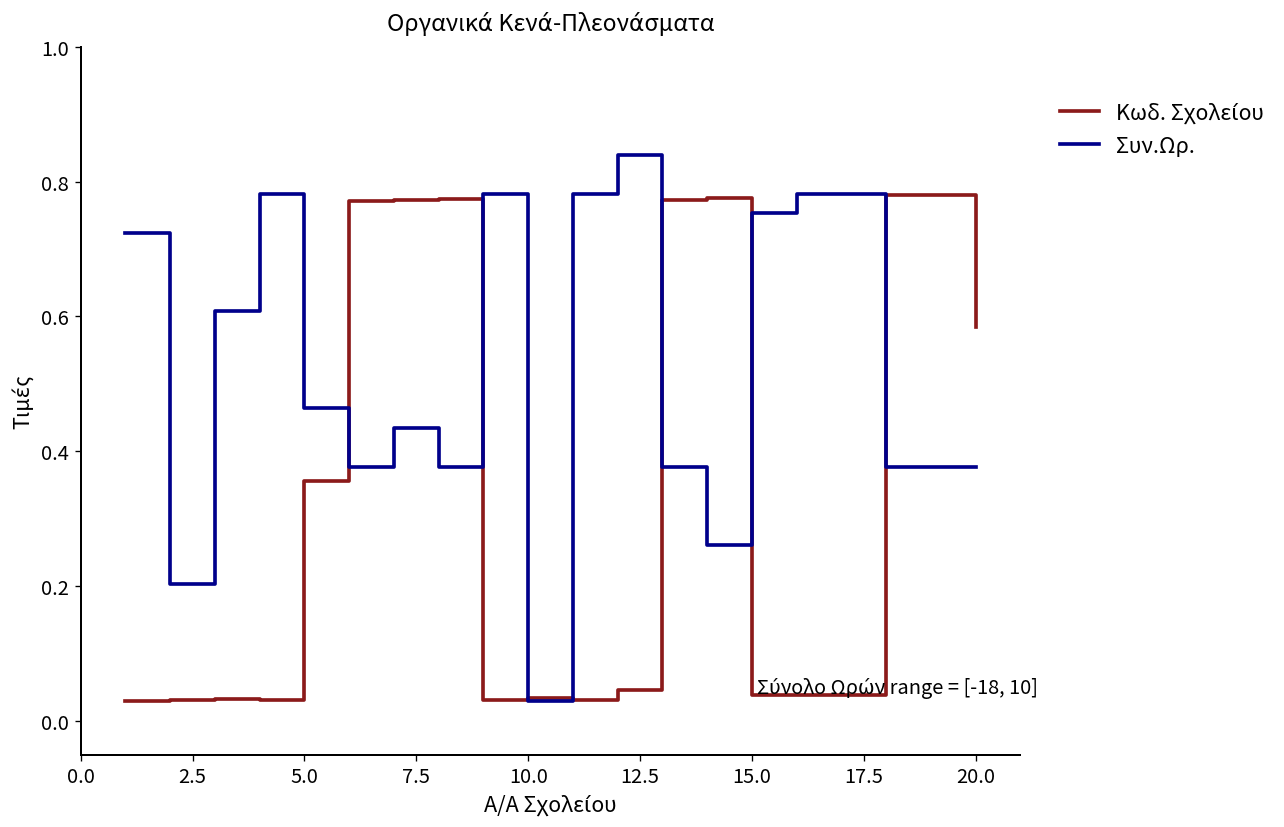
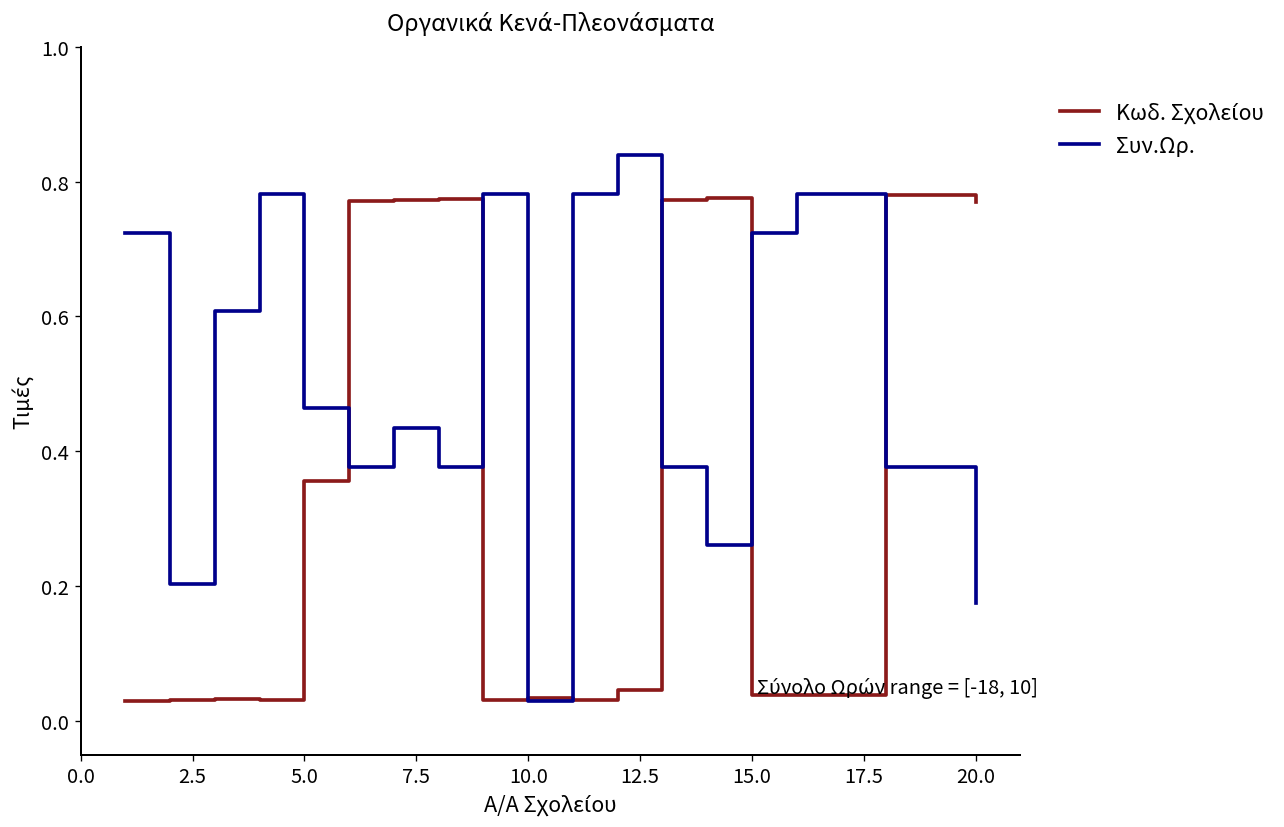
Συν.Ωρ., 15.0: 0.75 -> 0.72
Κωδ. Σχολείου, 20.0: 0.58 -> 0.77
Συν.Ωρ., 20.0: 0.38 -> 0.17
